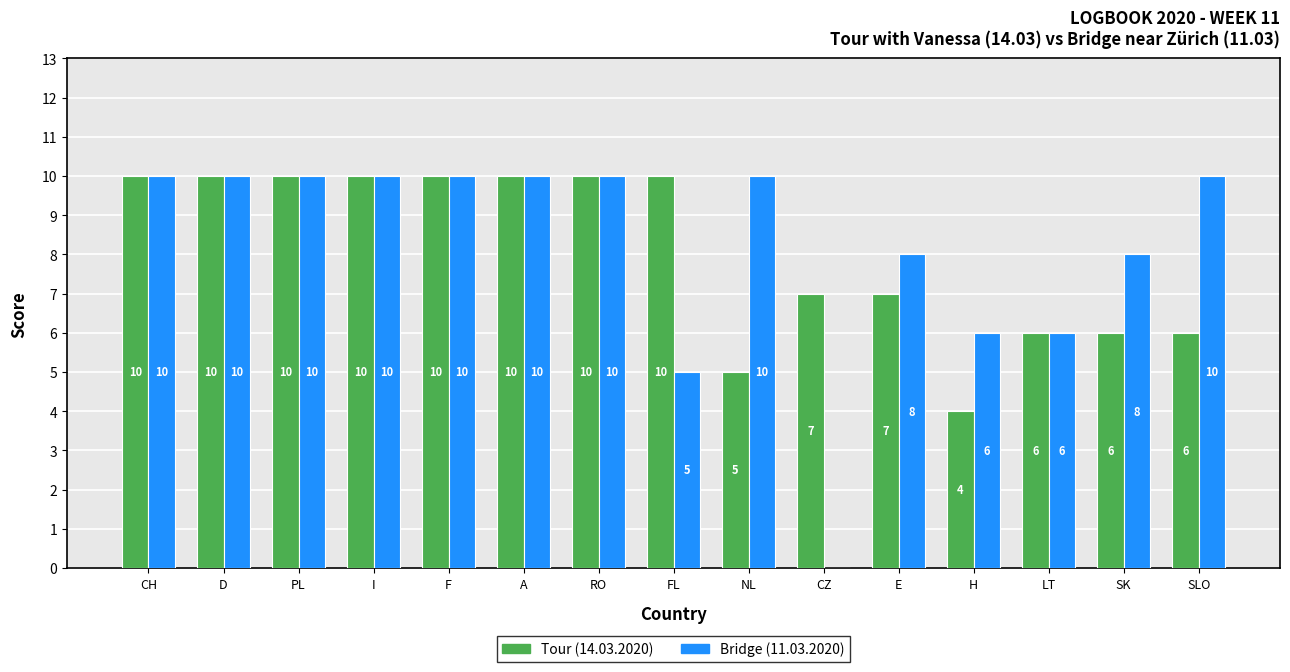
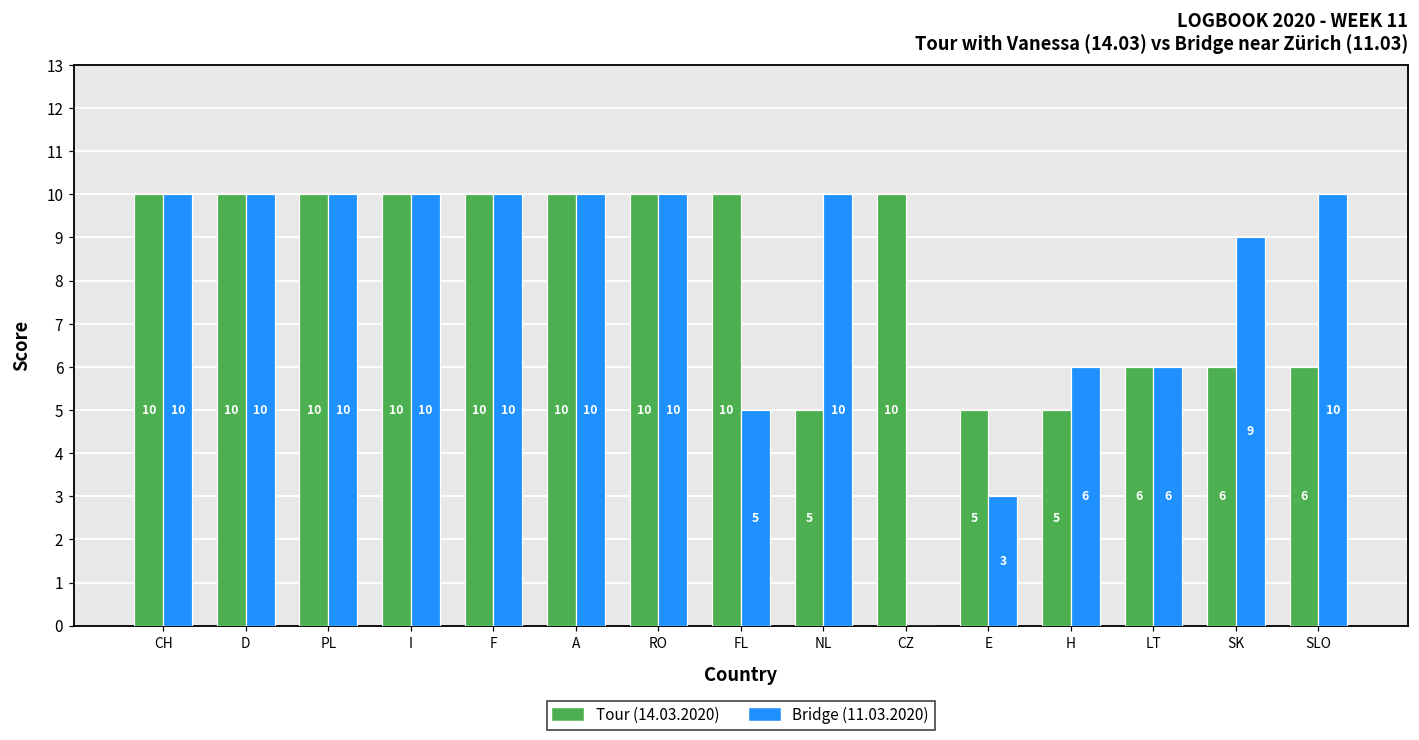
Tour (14.03.2020), CZ: 7 -> 10
Tour (14.03.2020), E: 7 -> 5
Bridge (11.03.2020), E: 8 -> 3
Tour (14.03.2020), H: 4 -> 5
Bridge (11.03.2020), SK: 8 -> 9
